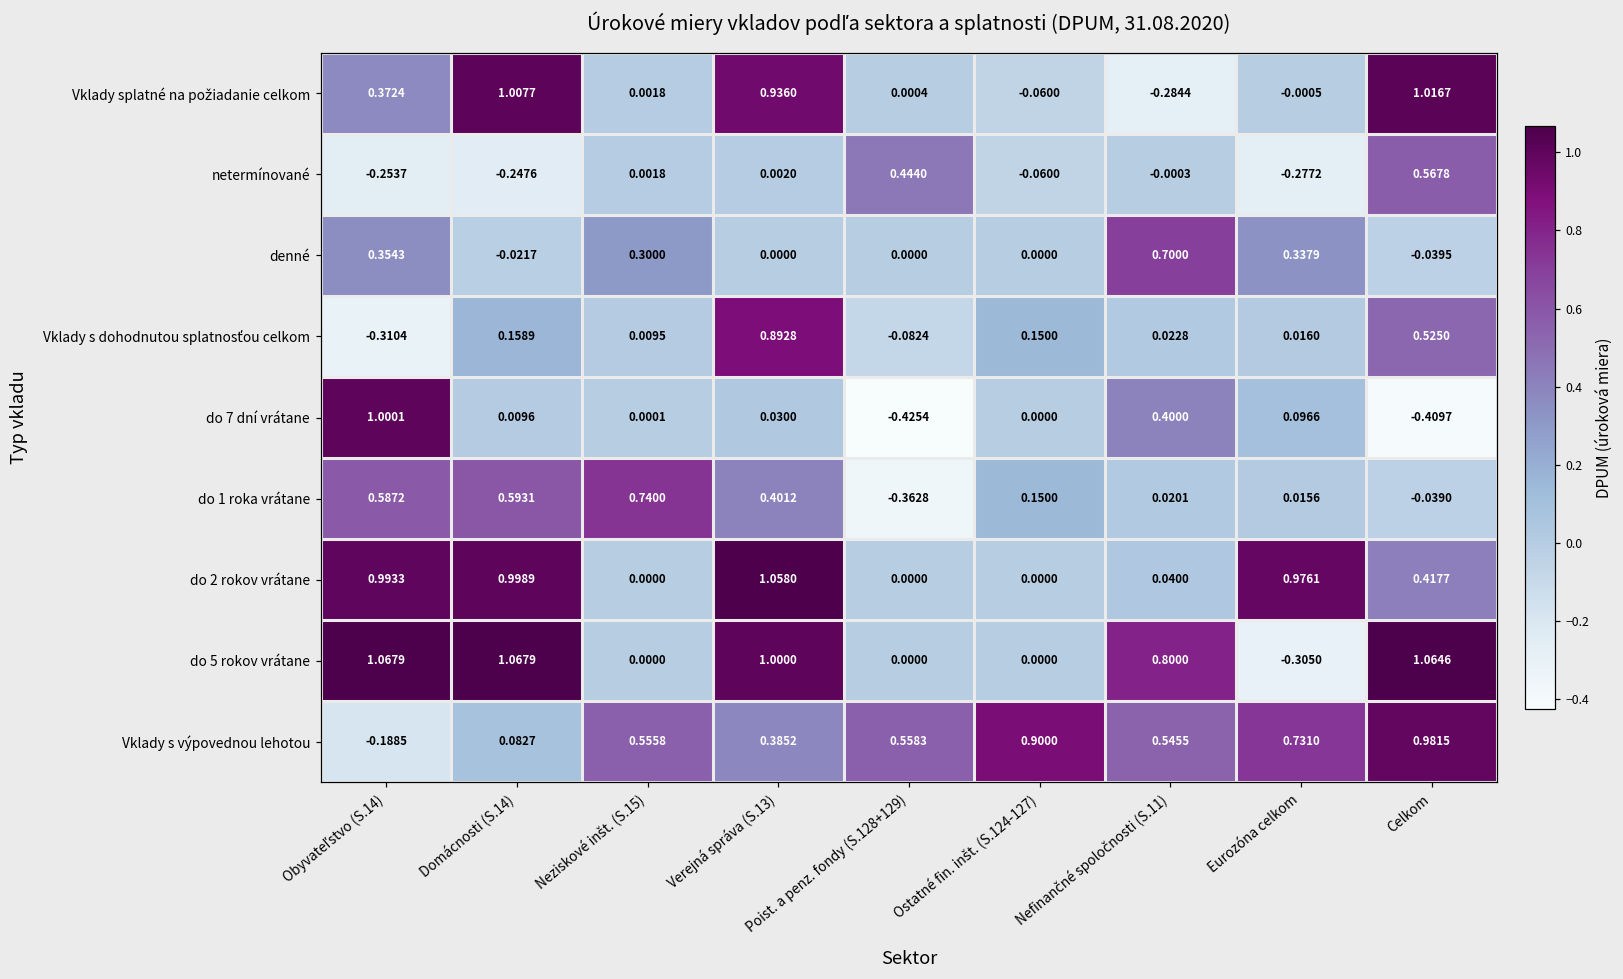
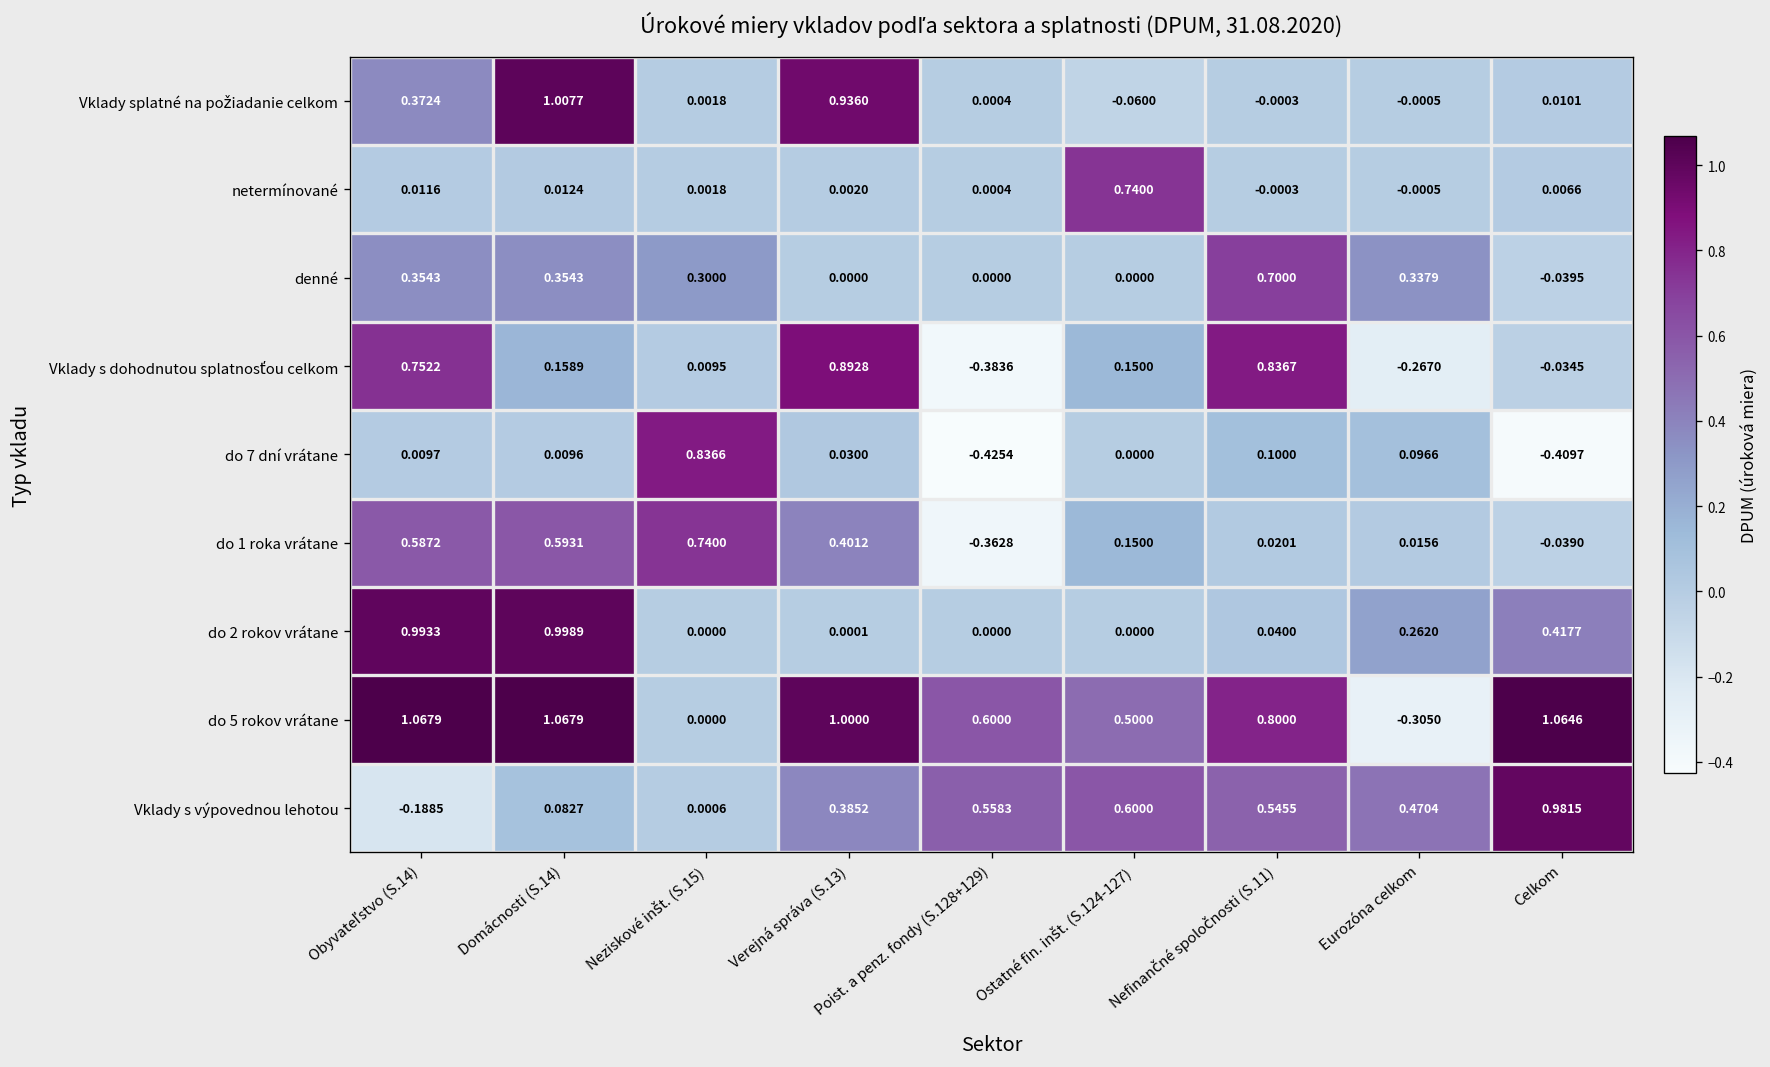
Vklady splatné na požiadanie celkom, Nefinančné spoločnosti (S.11): -0.2844 -> -0.0003
Vklady splatné na požiadanie celkom, Celkom: 1.0167 -> 0.0101
netermínované, Obyvateľstvo (S.14): -0.2537 -> 0.0116
netermínované, Domácnosti (S.14): -0.2476 -> 0.0124
netermínované, Poist. a penz. fondy (S.128+129): 0.4440 -> 0.0004
netermínované, Ostatné fin. inšt. (S.124-127): -0.0600 -> 0.7400
netermínované, Eurozóna celkom: -0.2772 -> -0.0005
netermínované, Celkom: 0.5678 -> 0.0066
denné, Domácnosti (S.14): -0.0217 -> 0.3543
Vklady s dohodnutou splatnosťou celkom, Obyvateľstvo (S.14): -0.3104 -> 0.7522
Vklady s dohodnutou splatnosťou celkom, Poist. a penz. fondy (S.128+129): -0.0824 -> -0.3836
Vklady s dohodnutou splatnosťou celkom, Nefinančné spoločnosti (S.11): 0.0228 -> 0.8367
Vklady s dohodnutou splatnosťou celkom, Eurozóna celkom: 0.0160 -> -0.2670
Vklady s dohodnutou splatnosťou celkom, Celkom: 0.5250 -> -0.0345
do 7 dní vrátane, Obyvateľstvo (S.14): 1.0001 -> 0.0097
do 7 dní vrátane, Neziskové inšt. (S.15): 0.0001 -> 0.8366
do 7 dní vrátane, Nefinančné spoločnosti (S.11): 0.4000 -> 0.1000
do 2 rokov vrátane, Verejná správa (S.13): 1.0580 -> 0.0001
do 2 rokov vrátane, Eurozóna celkom: 0.9761 -> 0.2620
do 5 rokov vrátane, Poist. a penz. fondy (S.128+129): 0.0000 -> 0.6000
do 5 rokov vrátane, Ostatné fin. inšt. (S.124-127): 0.0000 -> 0.5000
Vklady s výpovednou lehotou, Neziskové inšt. (S.15): 0.5558 -> 0.0006
Vklady s výpovednou lehotou, Ostatné fin. inšt. (S.124-127): 0.9000 -> 0.6000
Vklady s výpovednou lehotou, Eurozóna celkom: 0.7310 -> 0.4704
